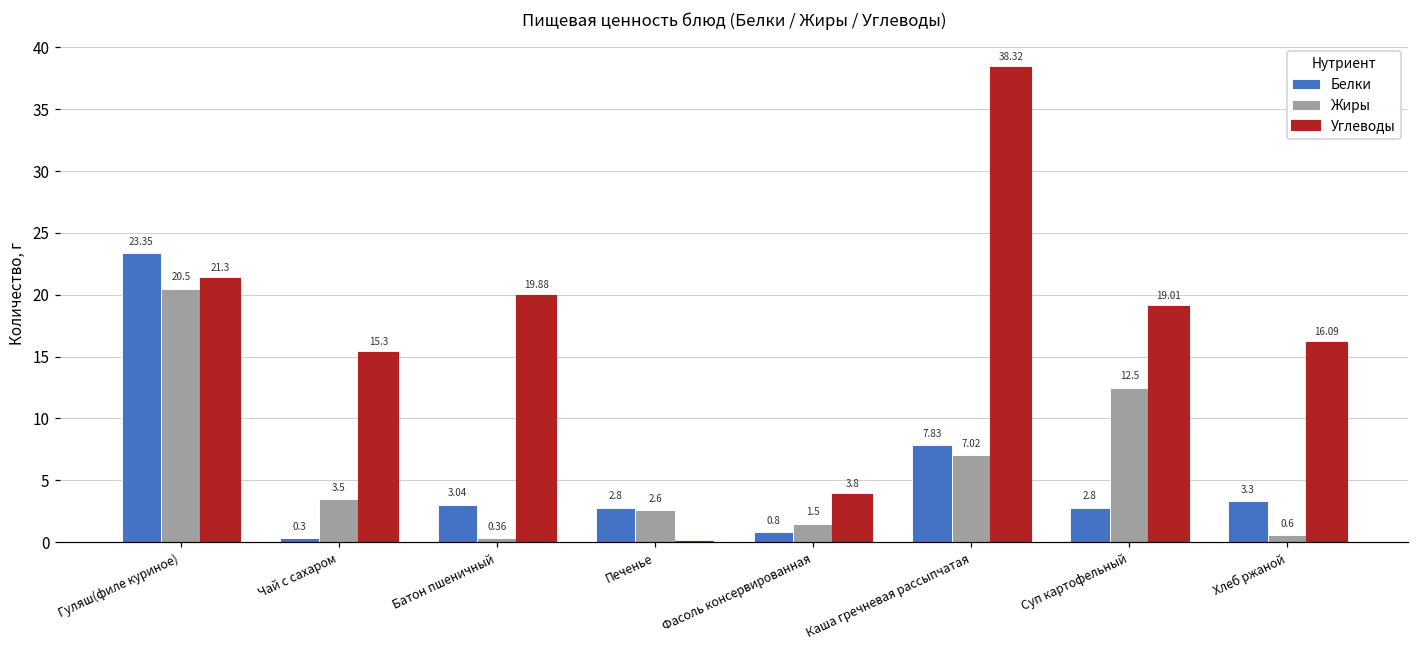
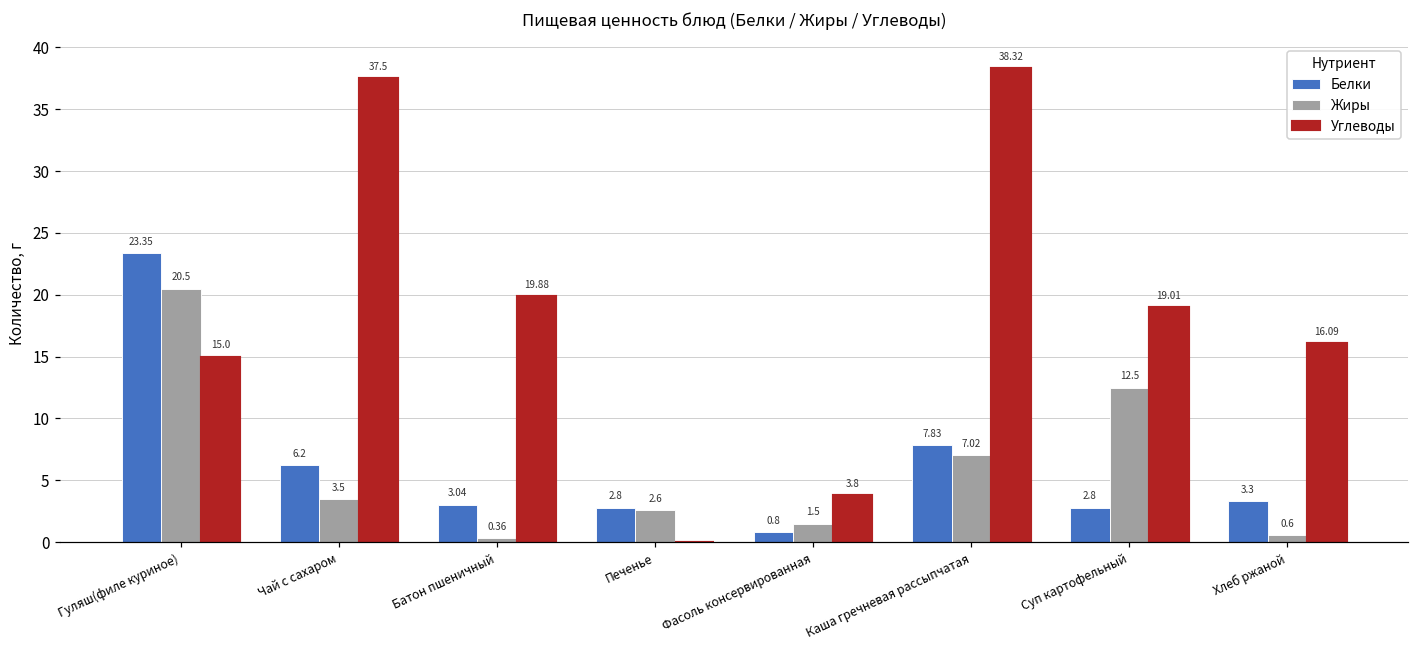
Углеводы, Гуляш(филе куриное): 21.3 -> 15.0
Белки, Чай с сахаром: 0.3 -> 6.2
Углеводы, Чай с сахаром: 15.3 -> 37.5
